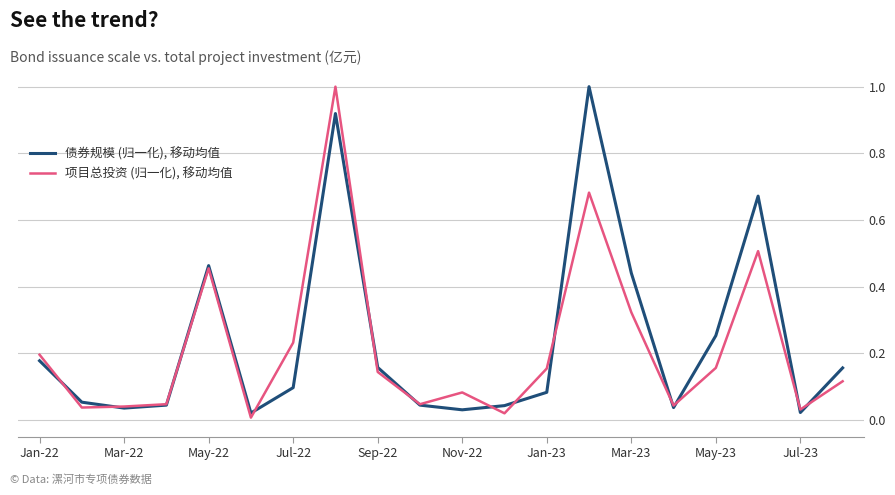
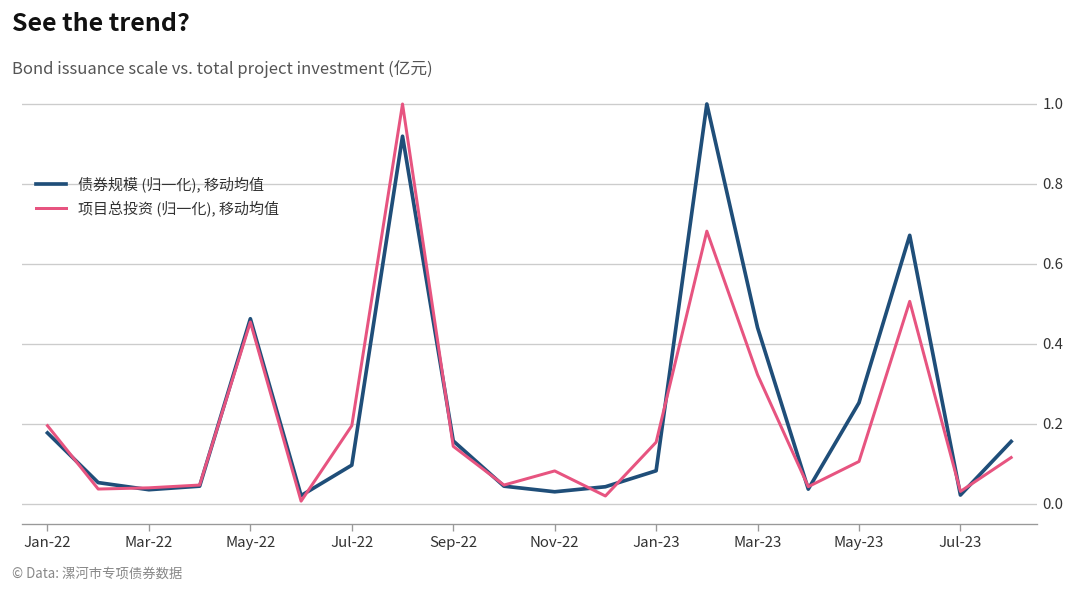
项目总投资 (归一化), 移动均值, Jul-22: 0.23 -> 0.20
项目总投资 (归一化), 移动均值, May-23: 0.16 -> 0.11
